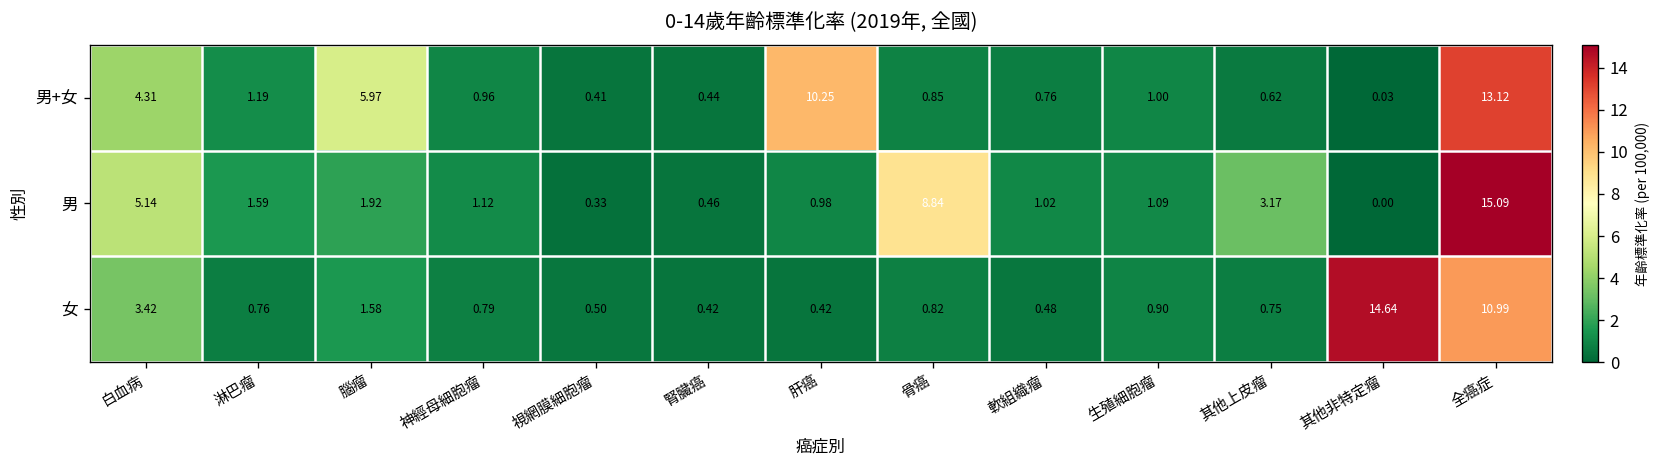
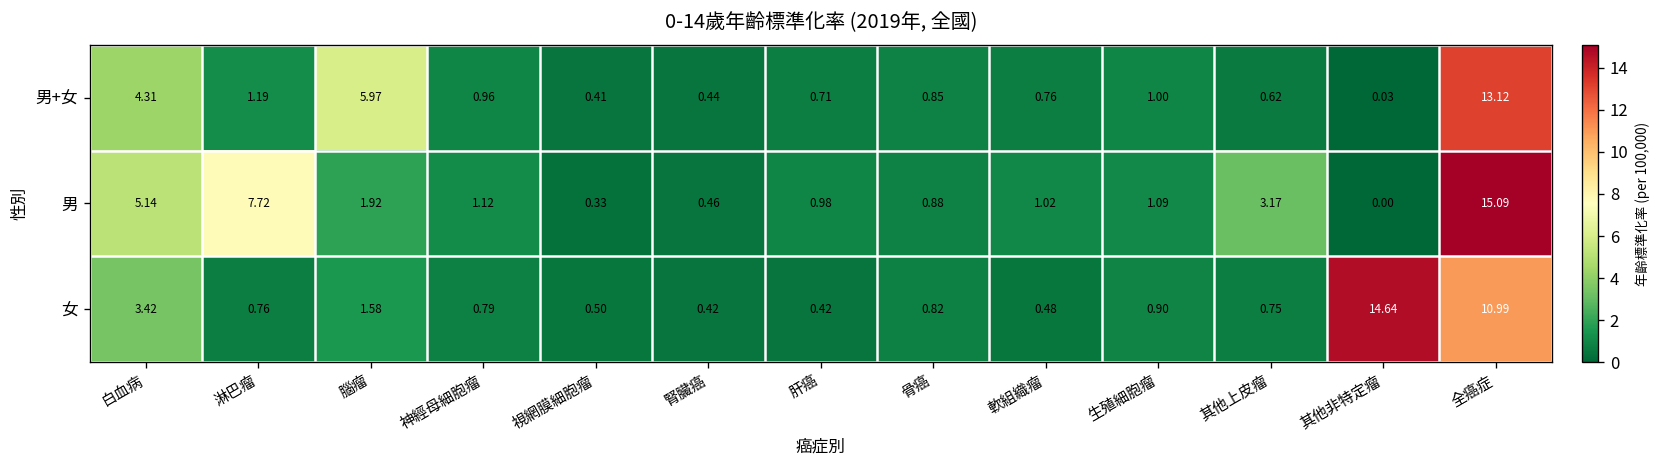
男+女, 肝癌: 10.25 -> 0.71
男, 淋巴瘤: 1.59 -> 7.72
男, 骨癌: 8.84 -> 0.88
